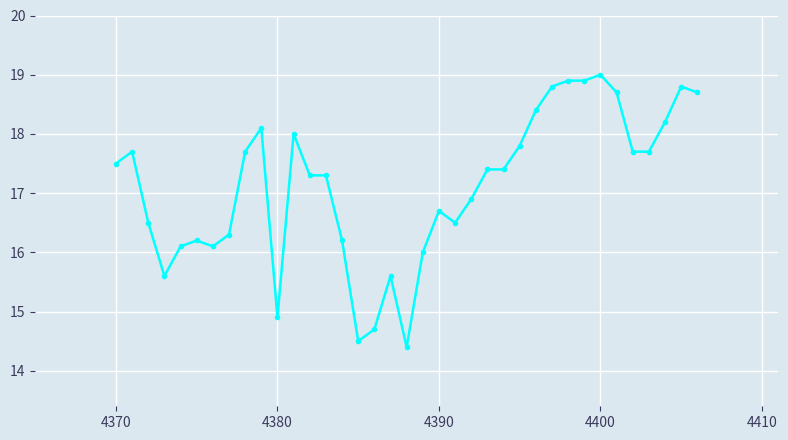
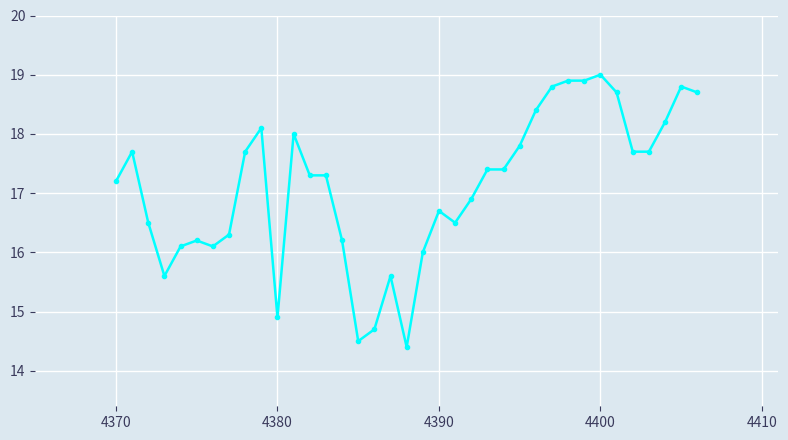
4370: 17.5 -> 17.2
